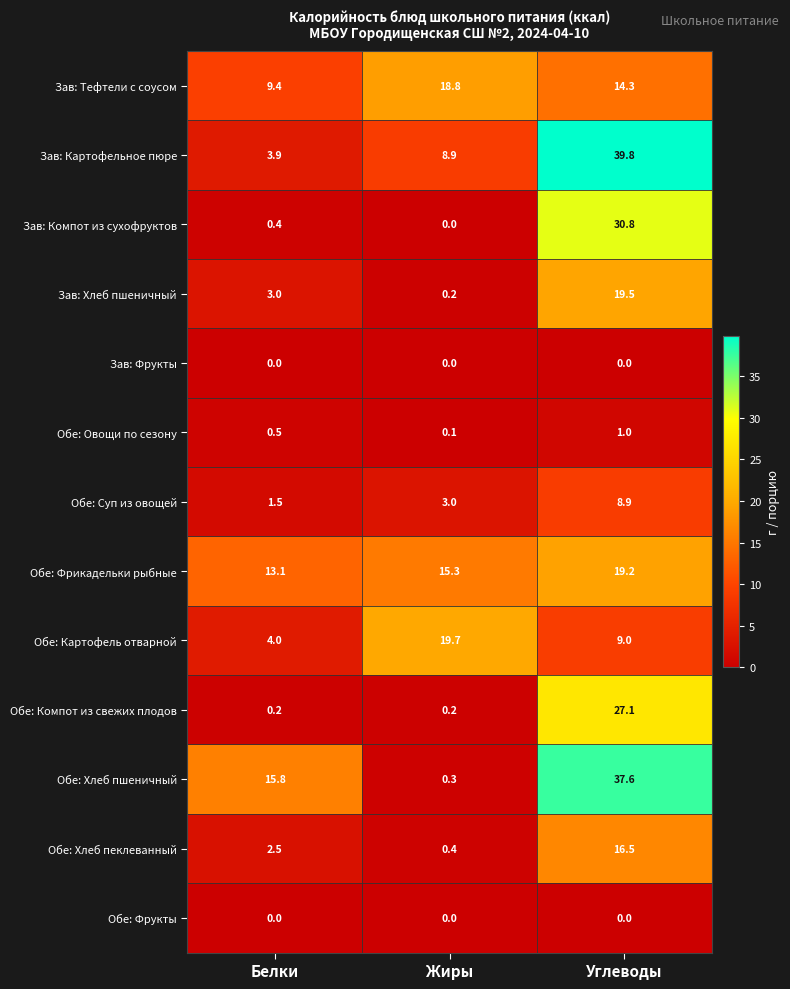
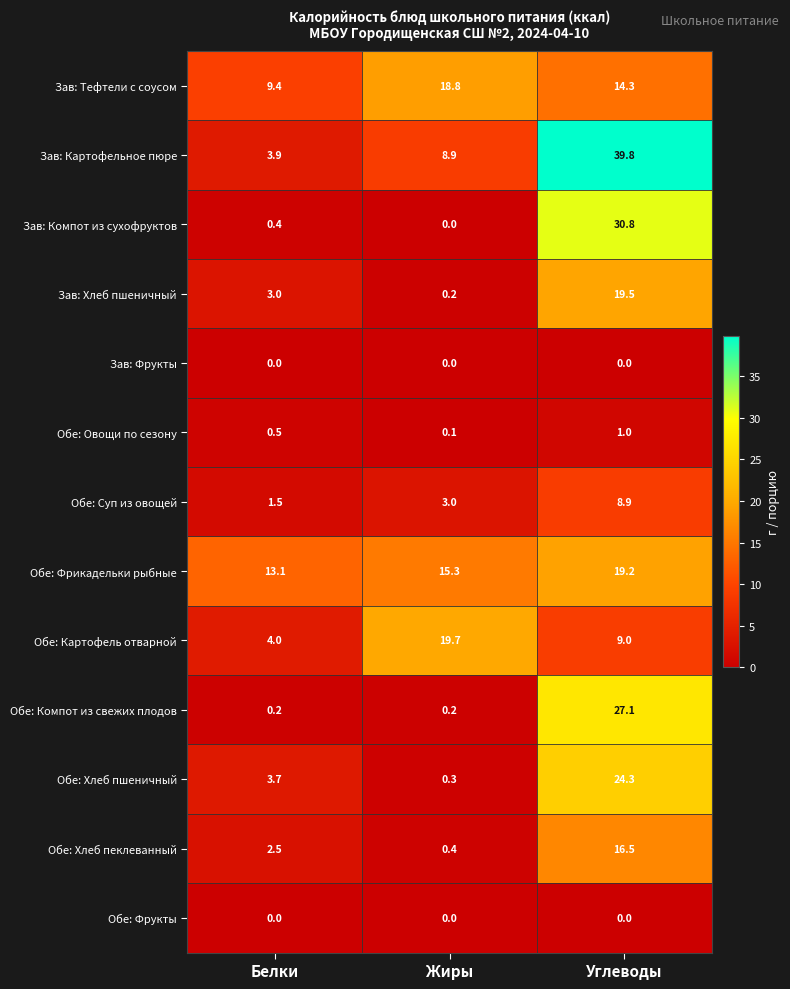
Обе: Хлеб пшеничный, Белки: 15.8 -> 3.7
Обе: Хлеб пшеничный, Углеводы: 37.6 -> 24.3
